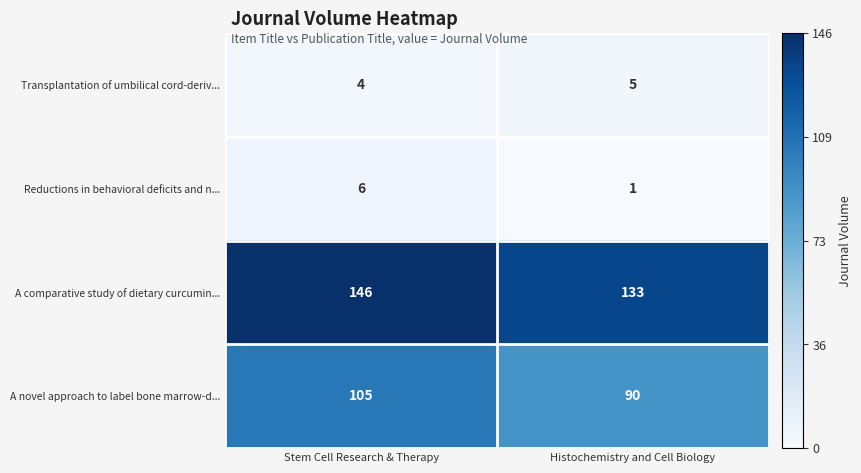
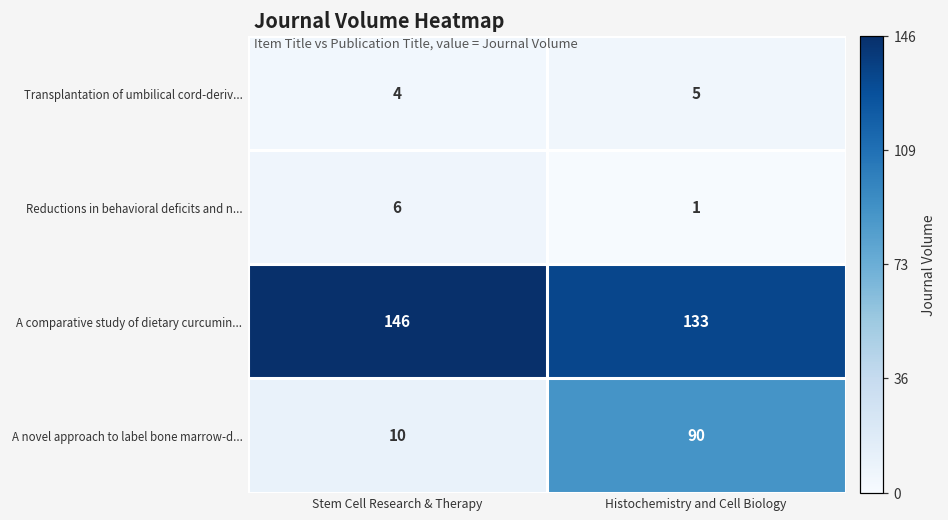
A novel approach to label bone marrow-d..., Stem Cell Research & Therapy: 105 -> 10
